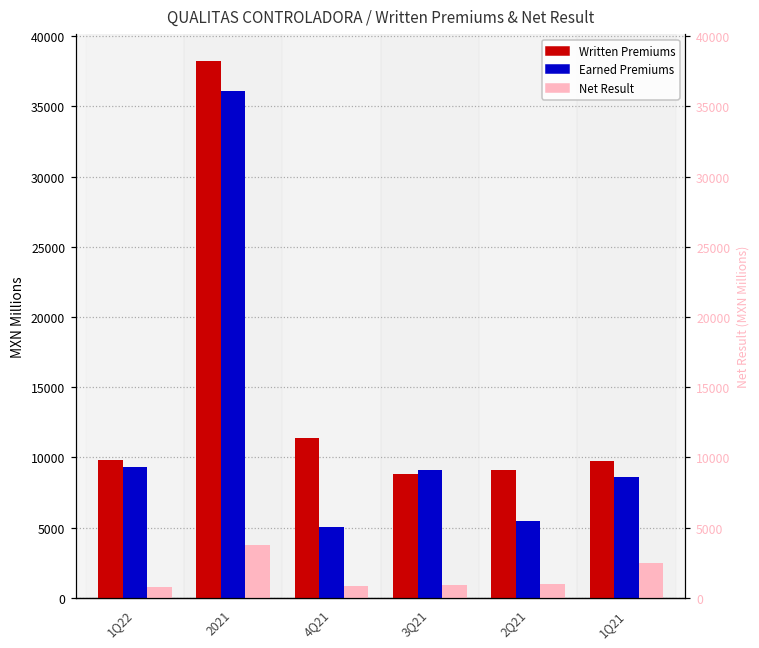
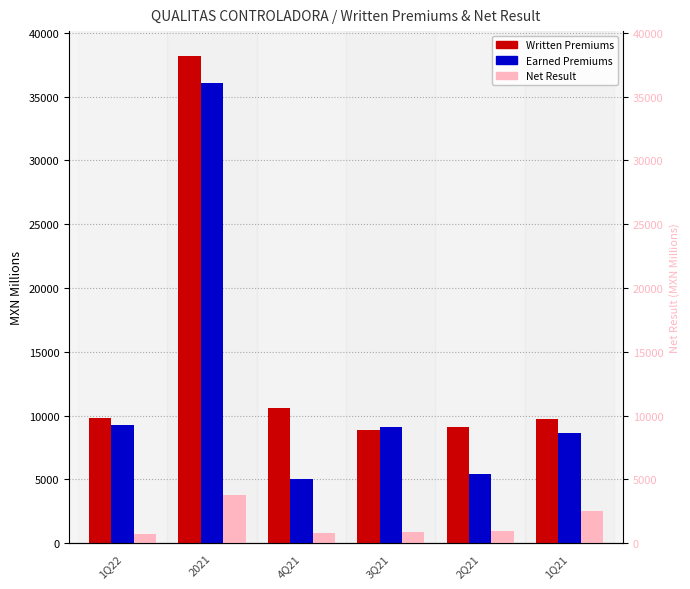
Written Premiums, 4Q21: 11300 -> 10600
